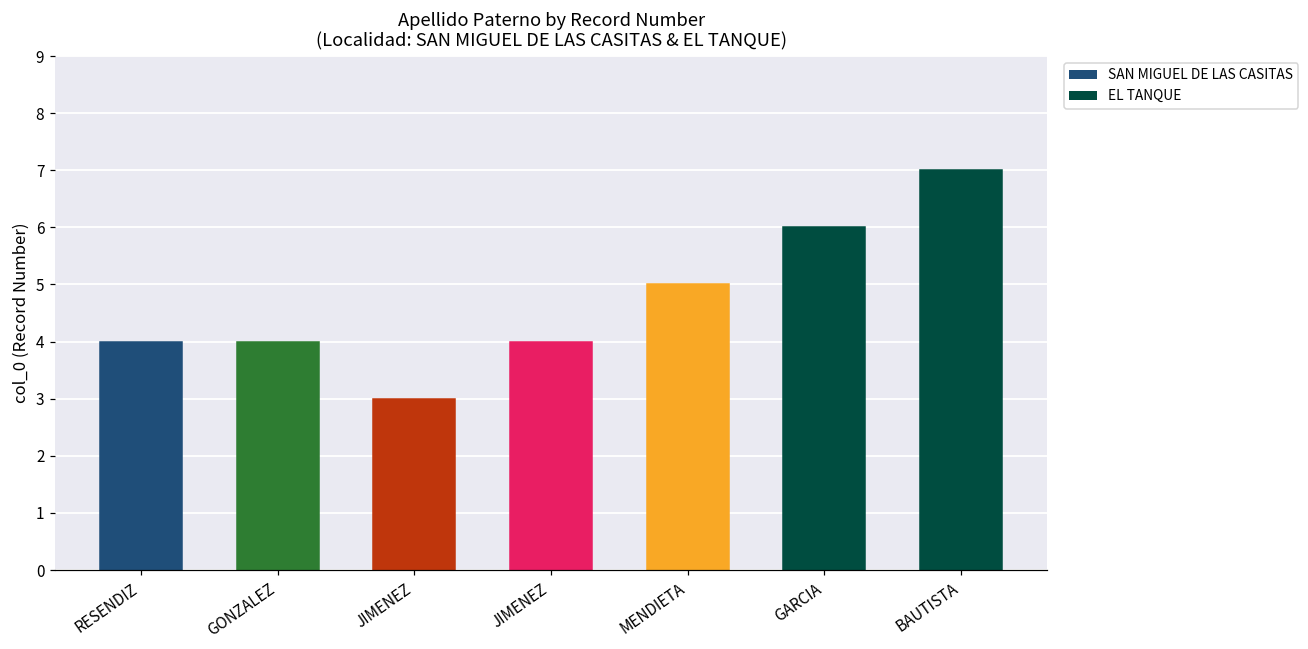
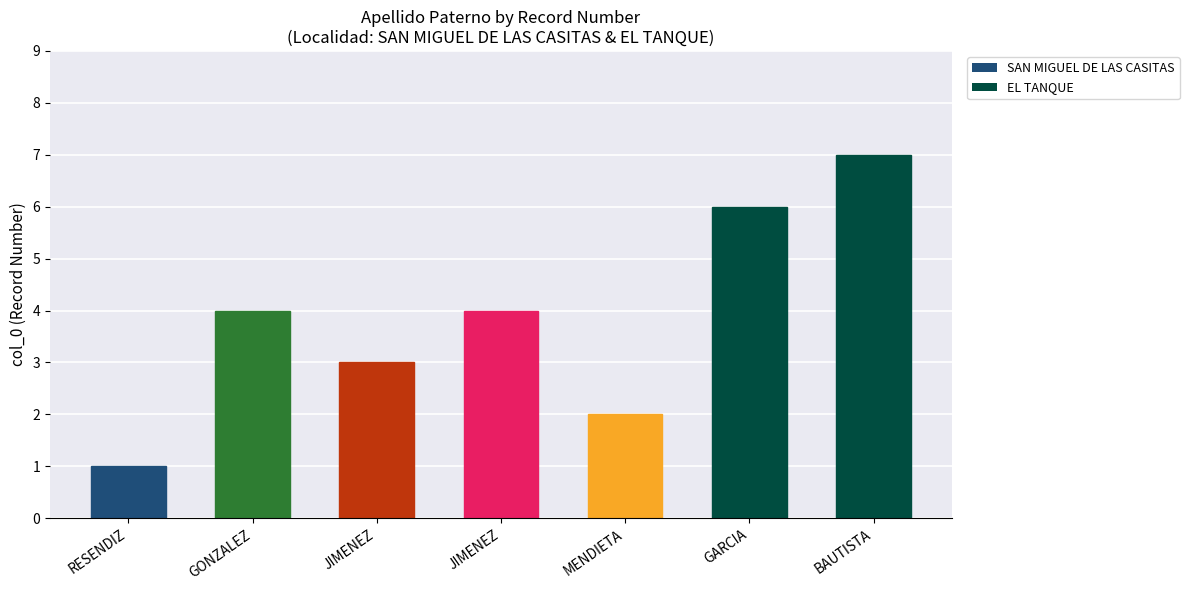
RESENDIZ: 4 -> 1
MENDIETA: 5 -> 2
